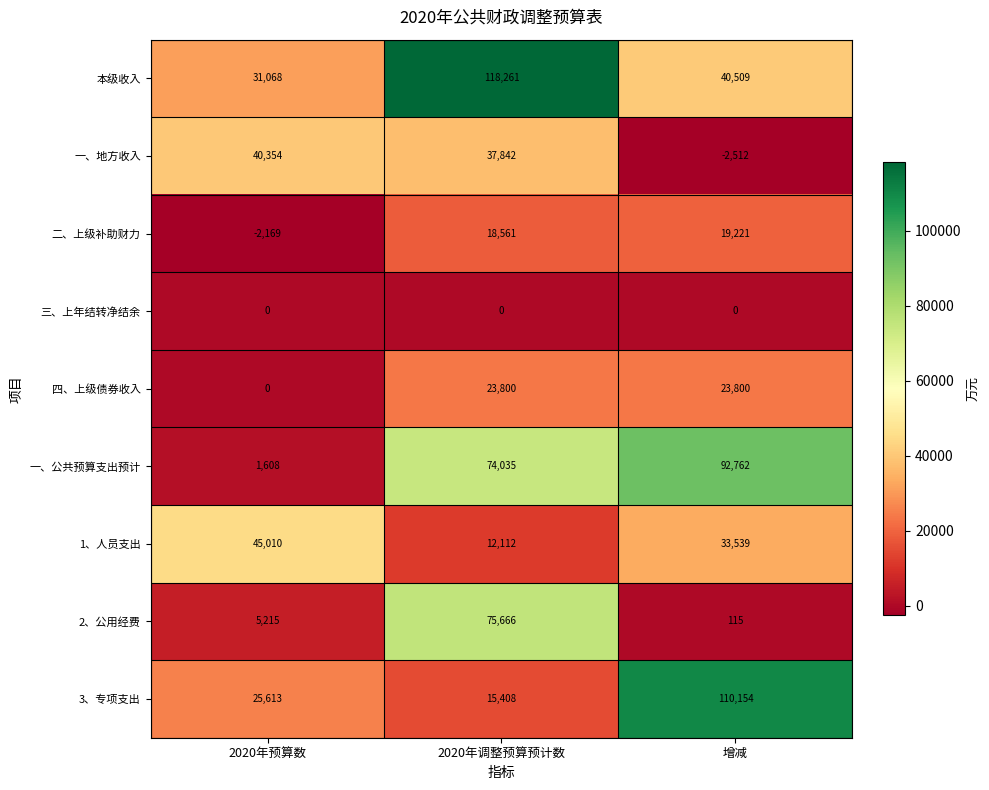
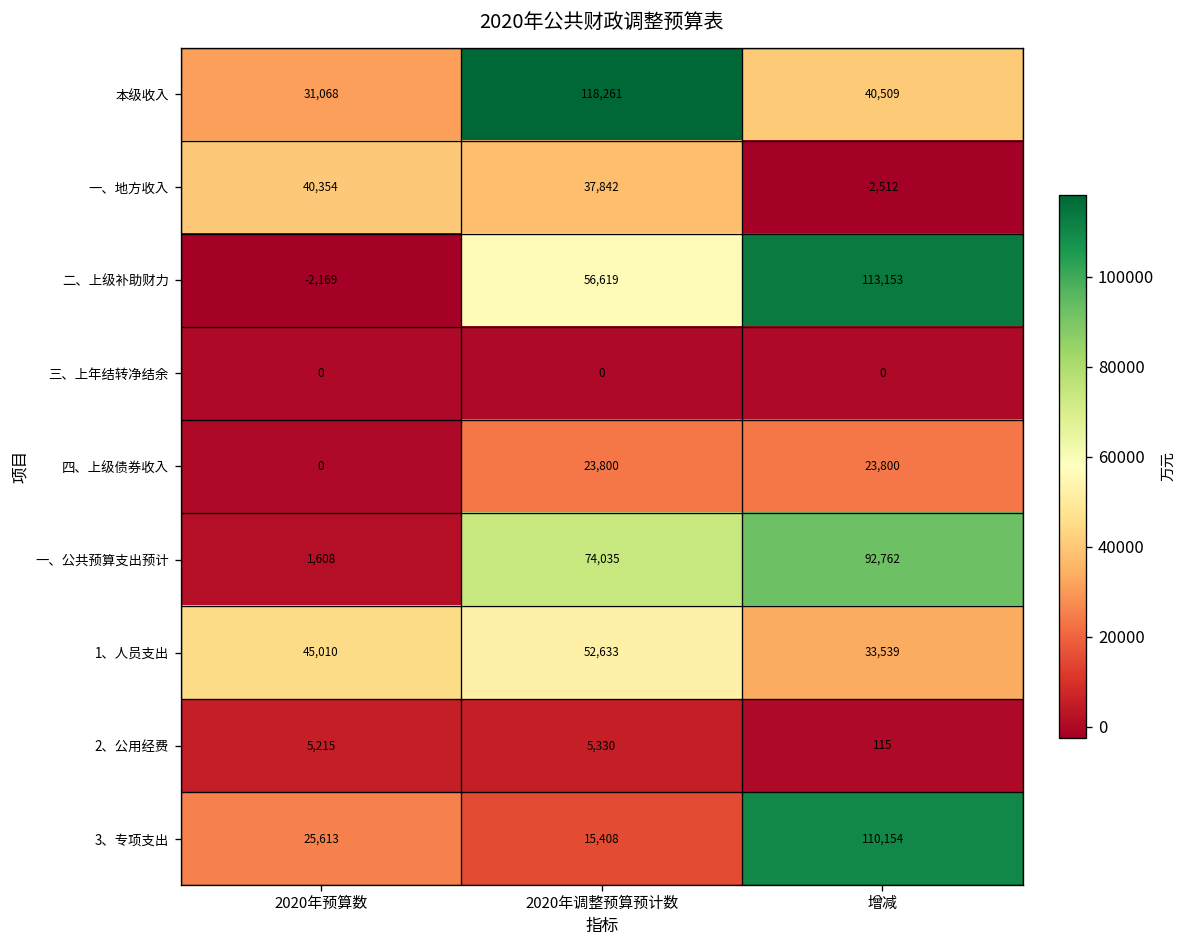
二、上级补助财力, 2020年调整预算预计数: 18,561 -> 56,619
二、上级补助财力, 增减: 19,221 -> 113,153
1、人员支出, 2020年调整预算预计数: 12,112 -> 52,633
2、公用经费, 2020年调整预算预计数: 75,666 -> 5,330
